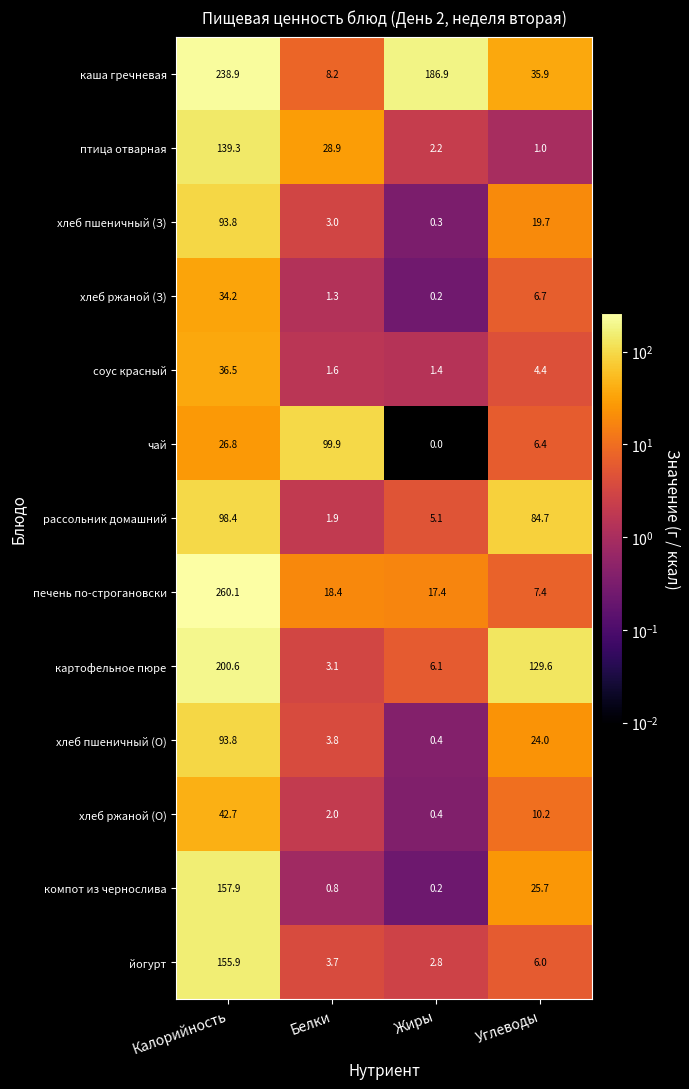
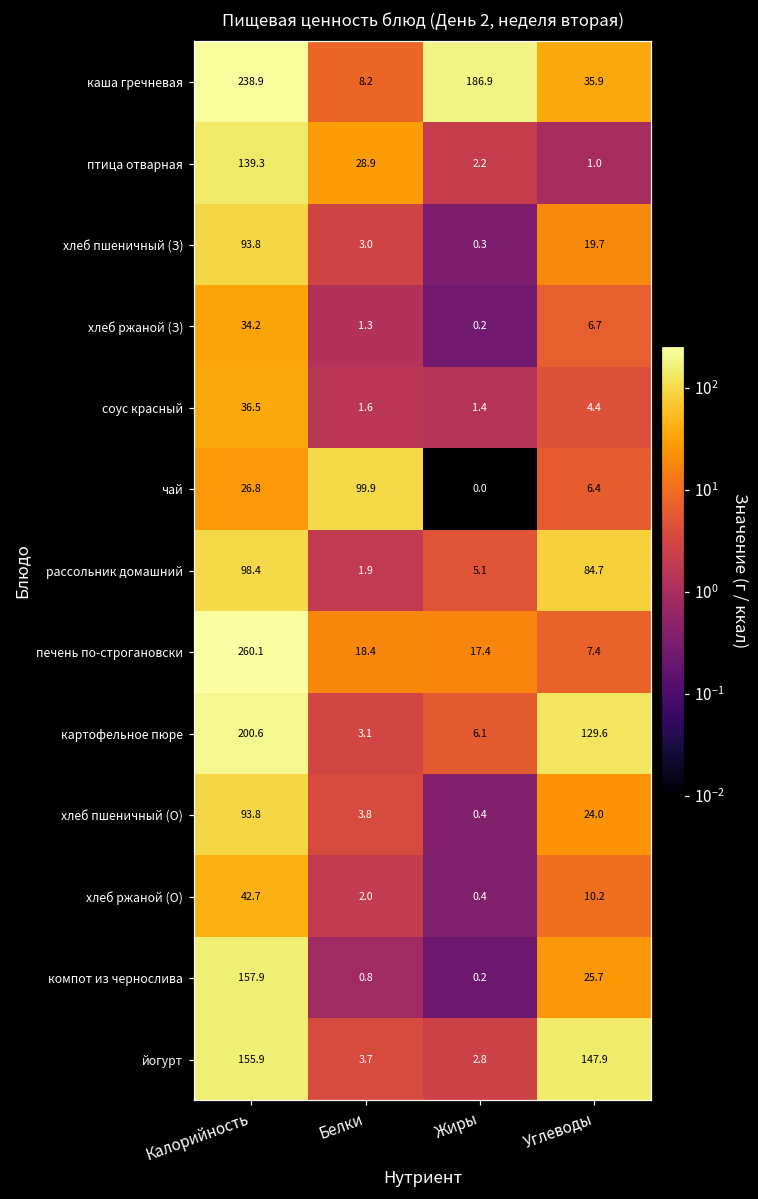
йогурт, Углеводы: 6.0 -> 147.9
